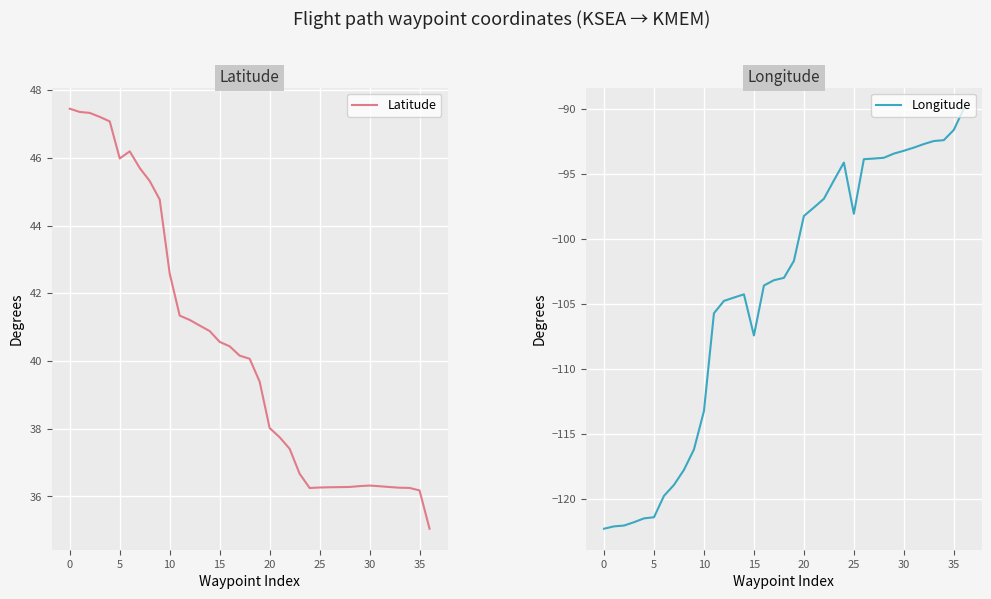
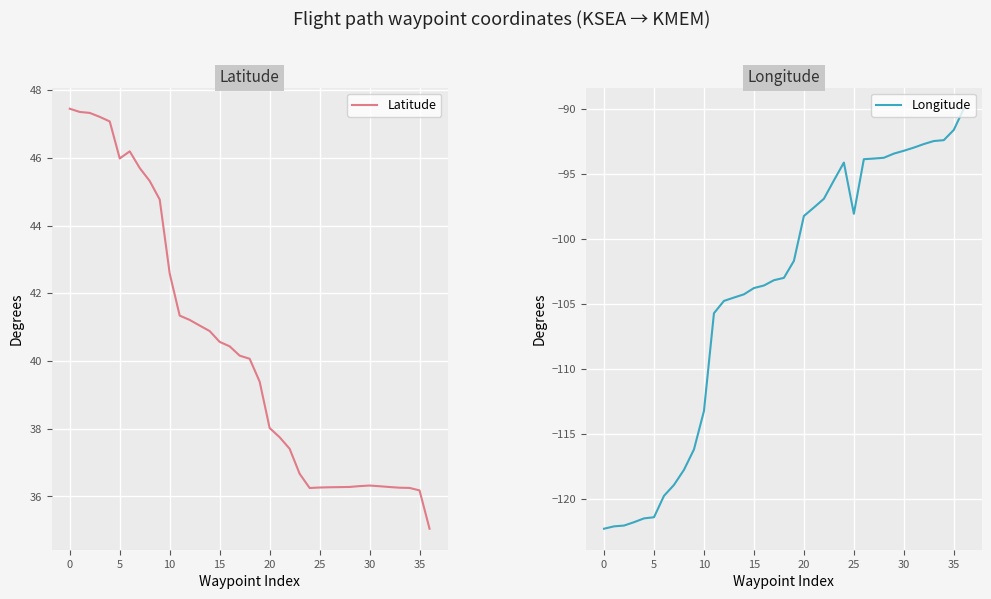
Longitude, 15: -107.4 -> -103.8
